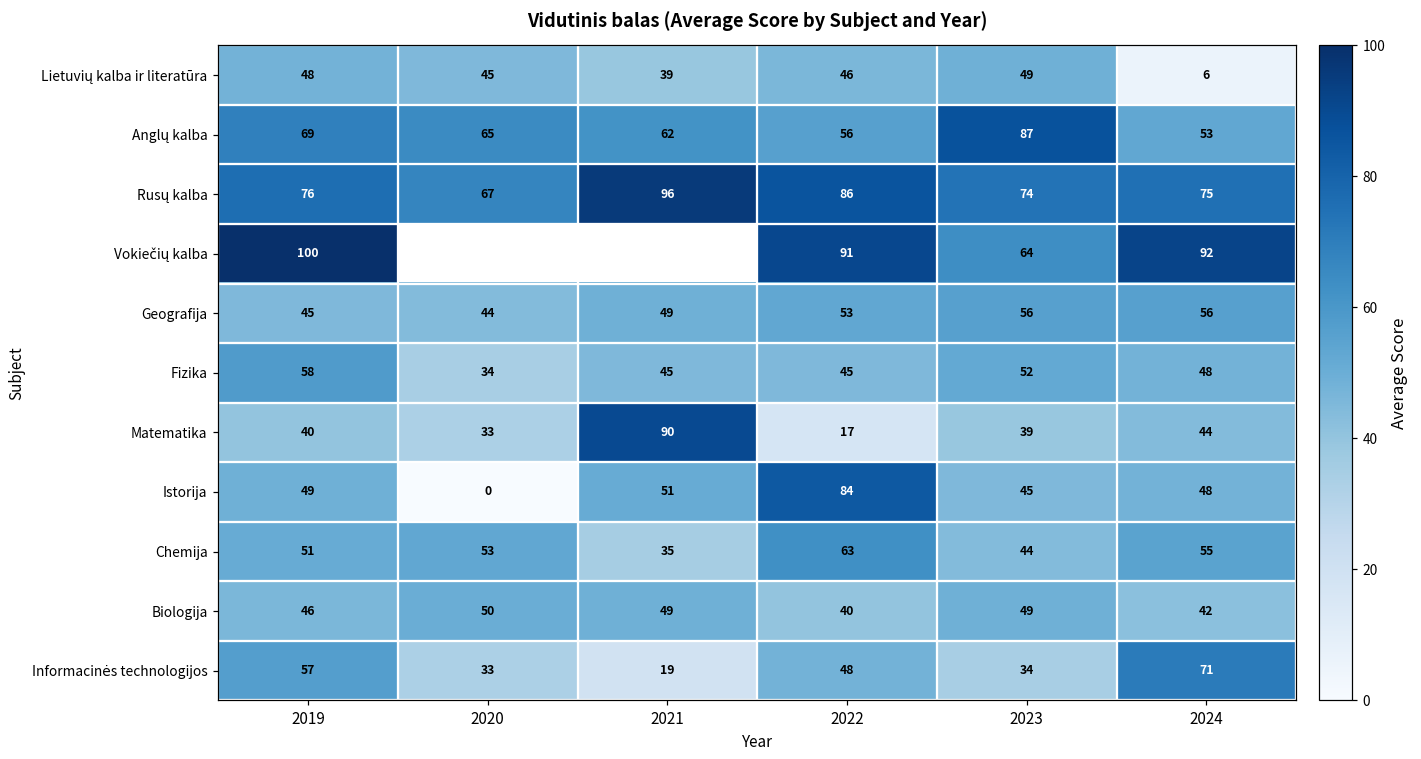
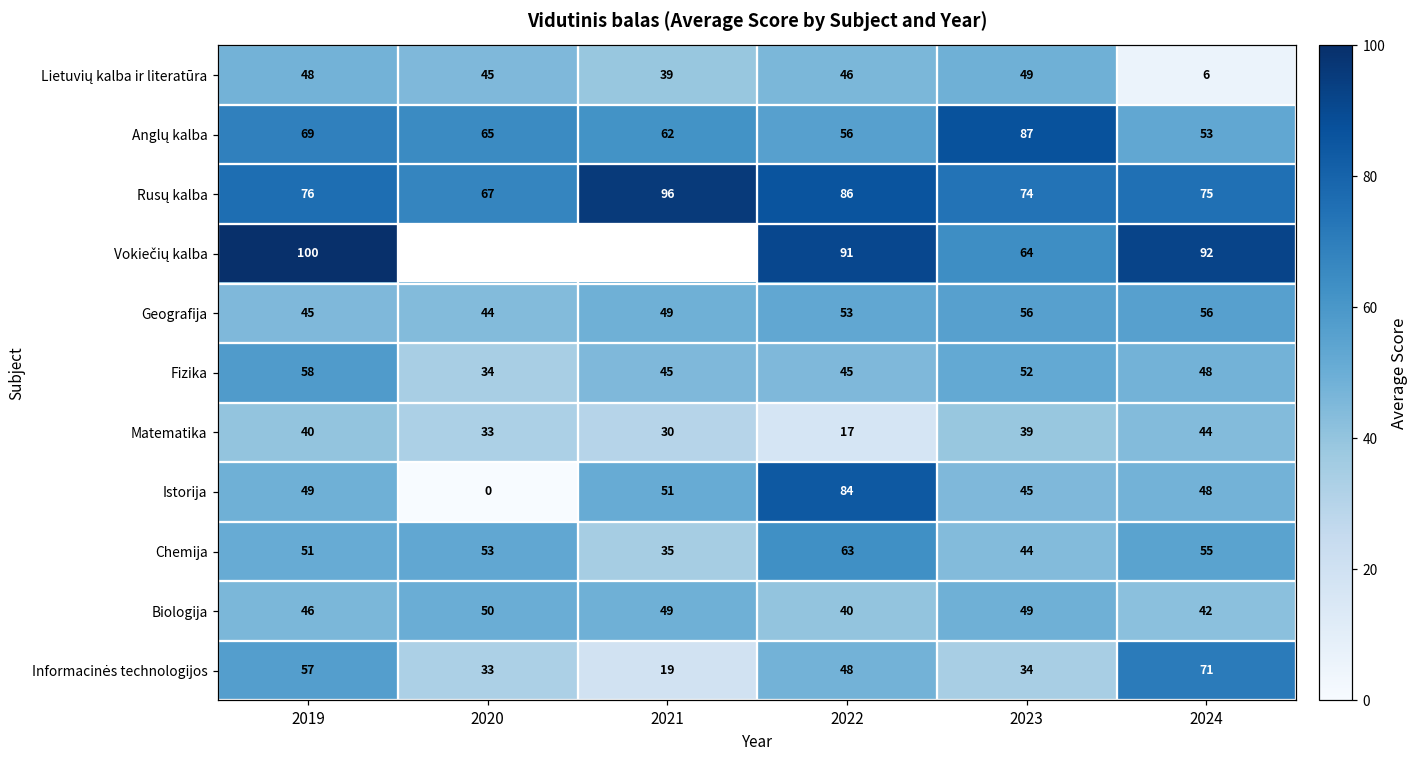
Matematika, 2021: 90 -> 30
